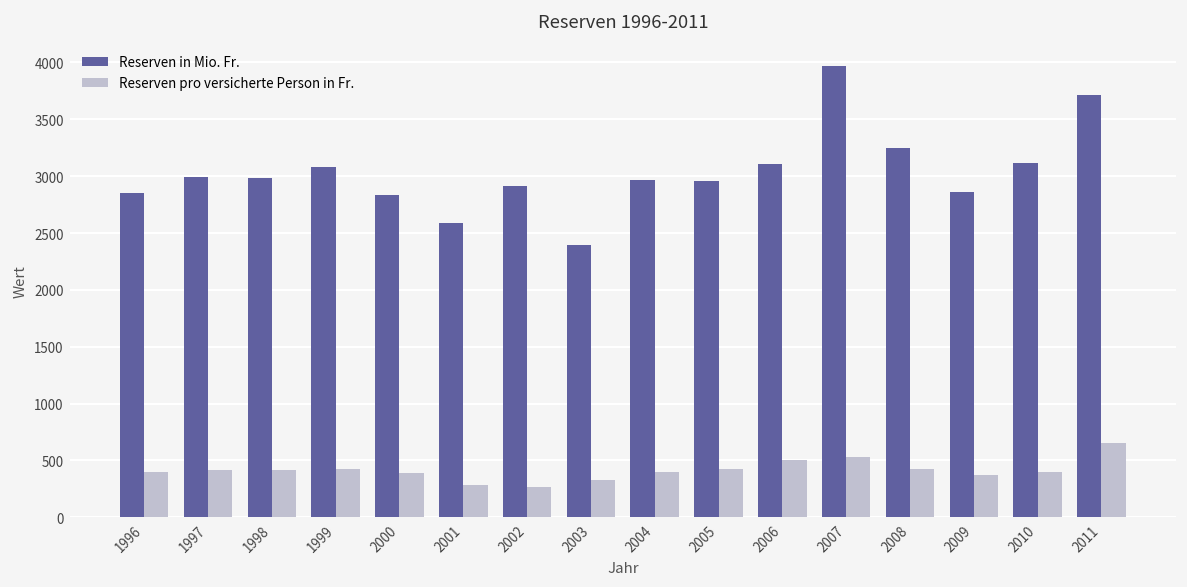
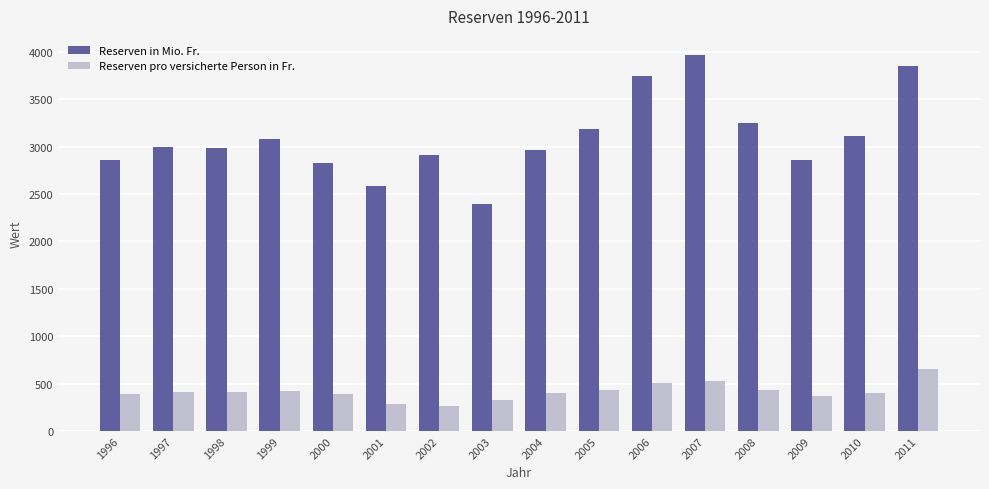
Reserven in Mio. Fr., 2005: 3000 -> 3200
Reserven in Mio. Fr., 2006: 3100 -> 3700
Reserven in Mio. Fr., 2011: 3700 -> 3900
